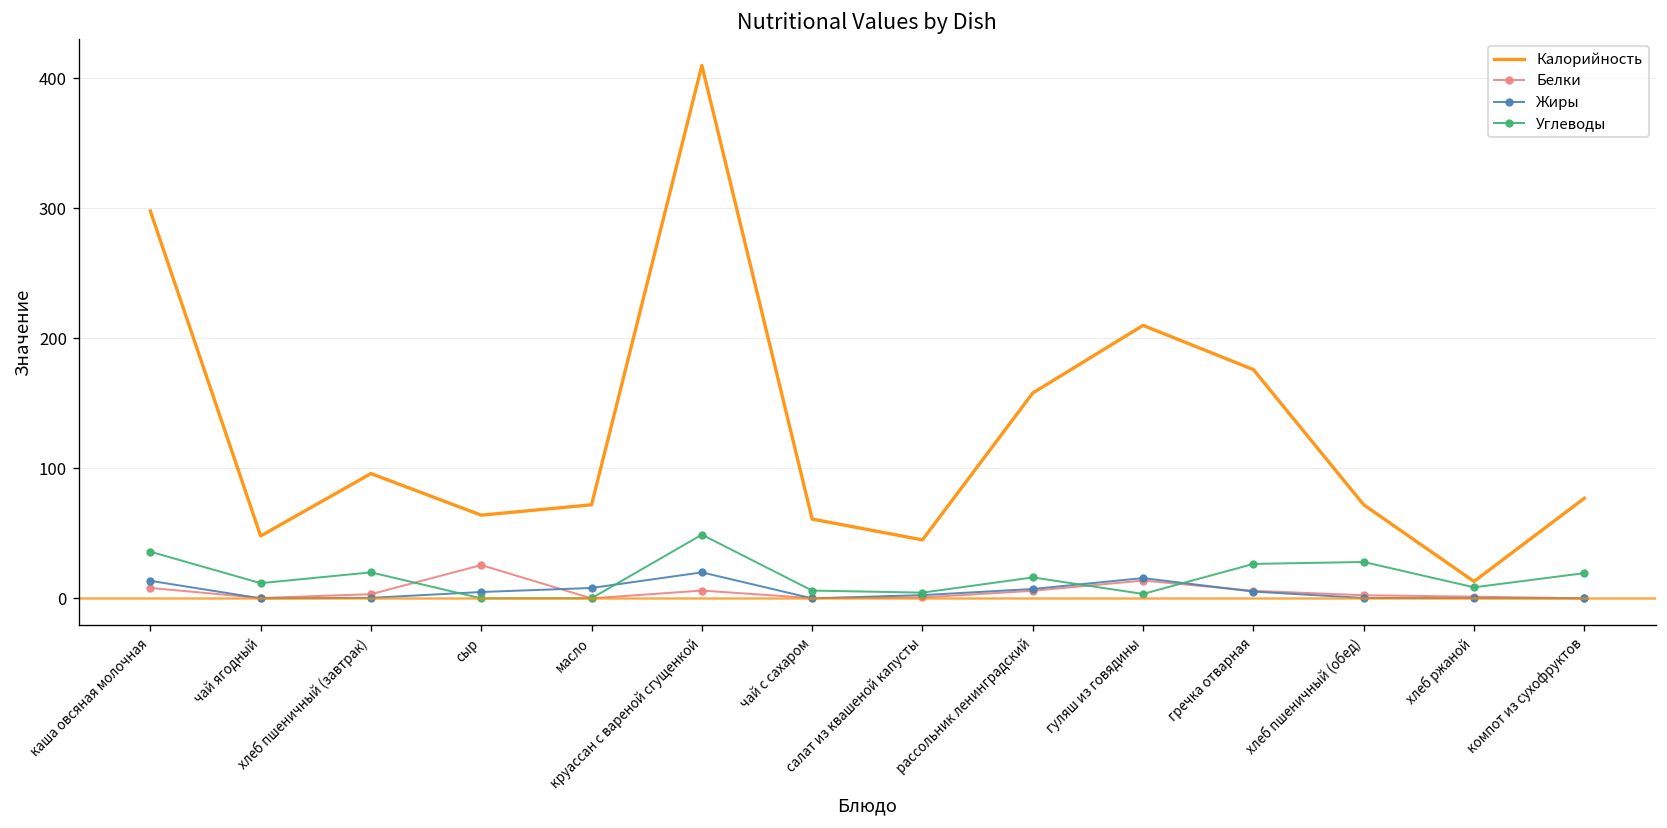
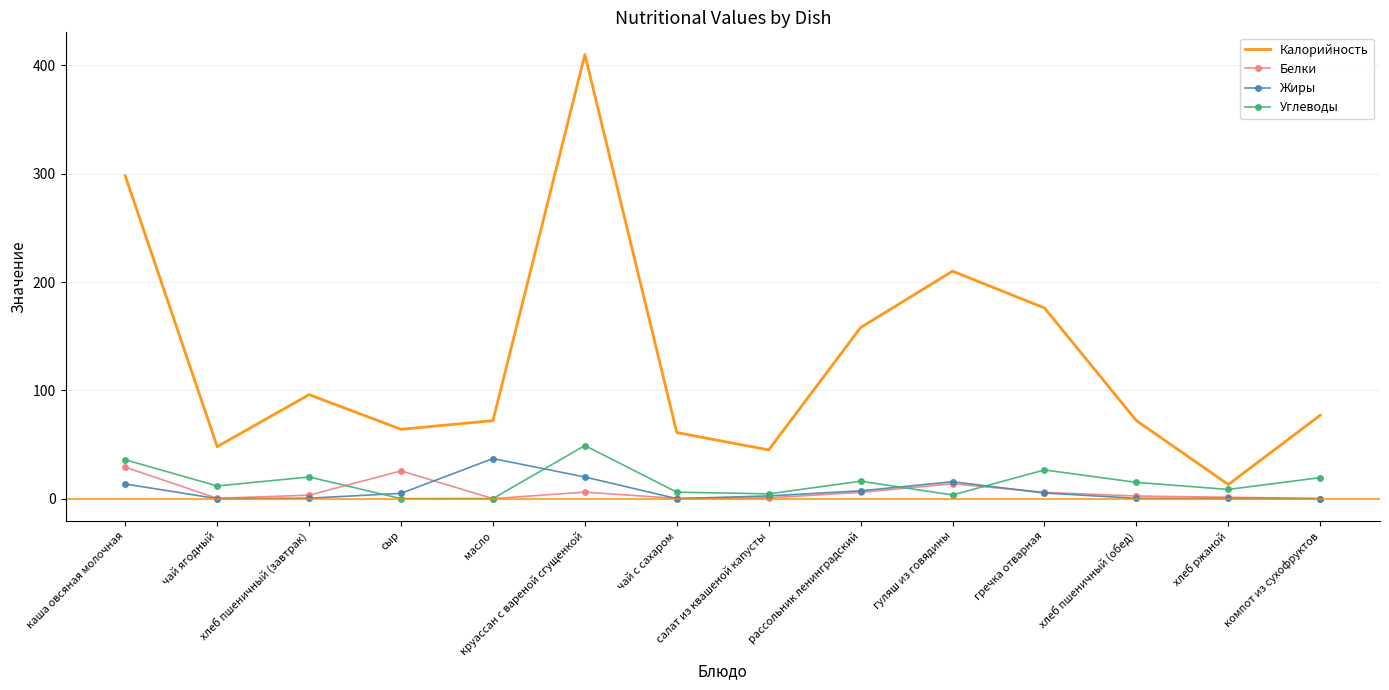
Белки, каша овсяная молочная: 8 -> 29
Жиры, масло: 8 -> 37
Углеводы, хлеб пшеничный (обед): 28 -> 15
